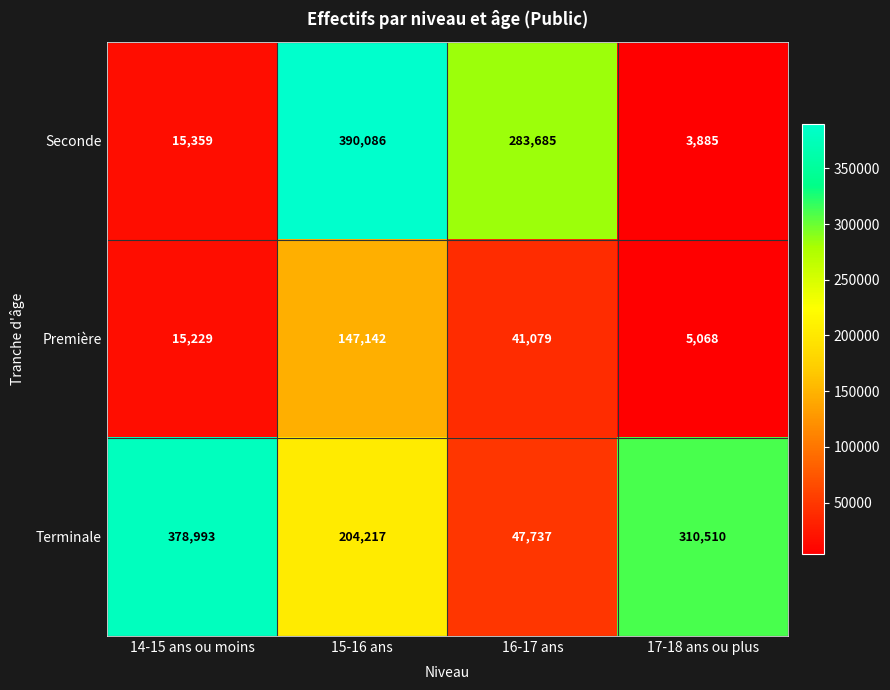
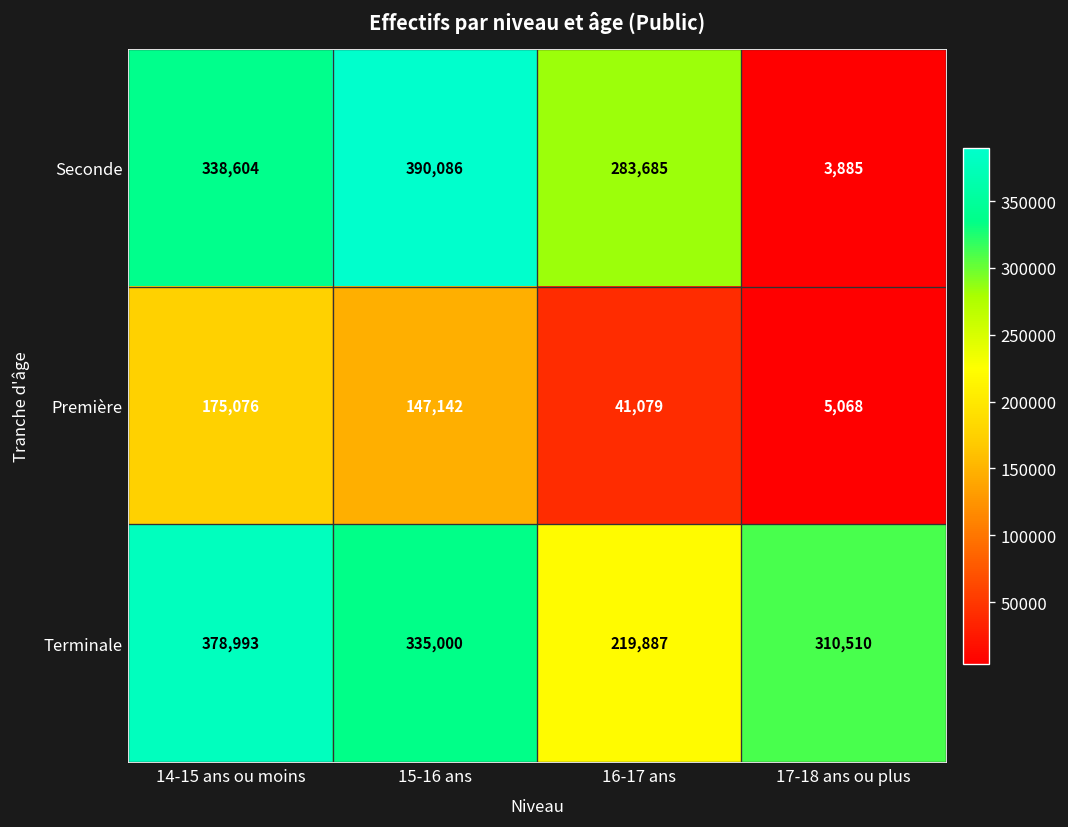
Seconde, 14-15 ans ou moins: 15,359 -> 338,604
Première, 14-15 ans ou moins: 15,229 -> 175,076
Terminale, 15-16 ans: 204,217 -> 335,000
Terminale, 16-17 ans: 47,737 -> 219,887
